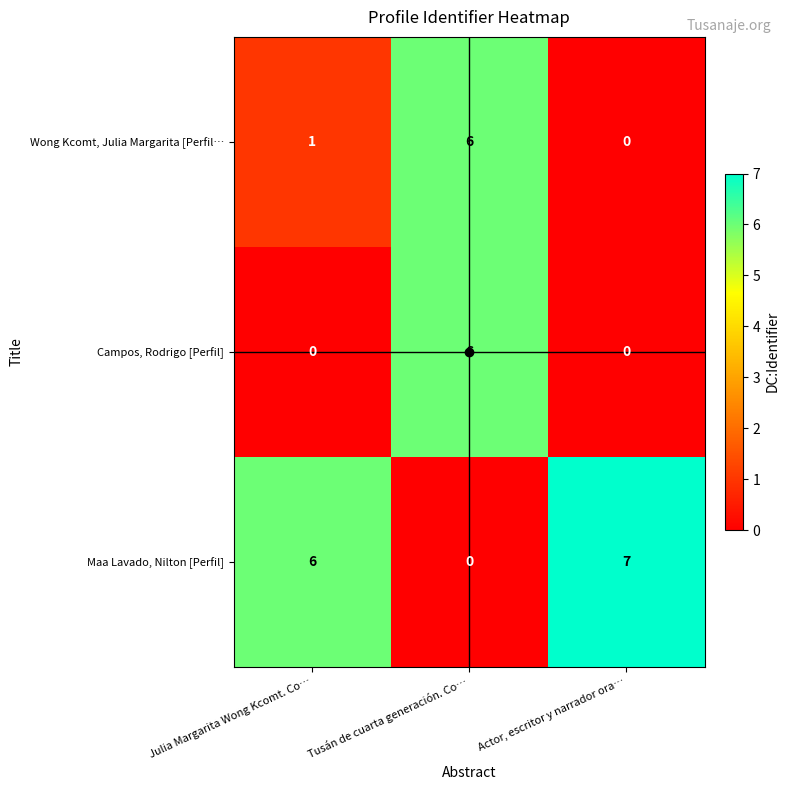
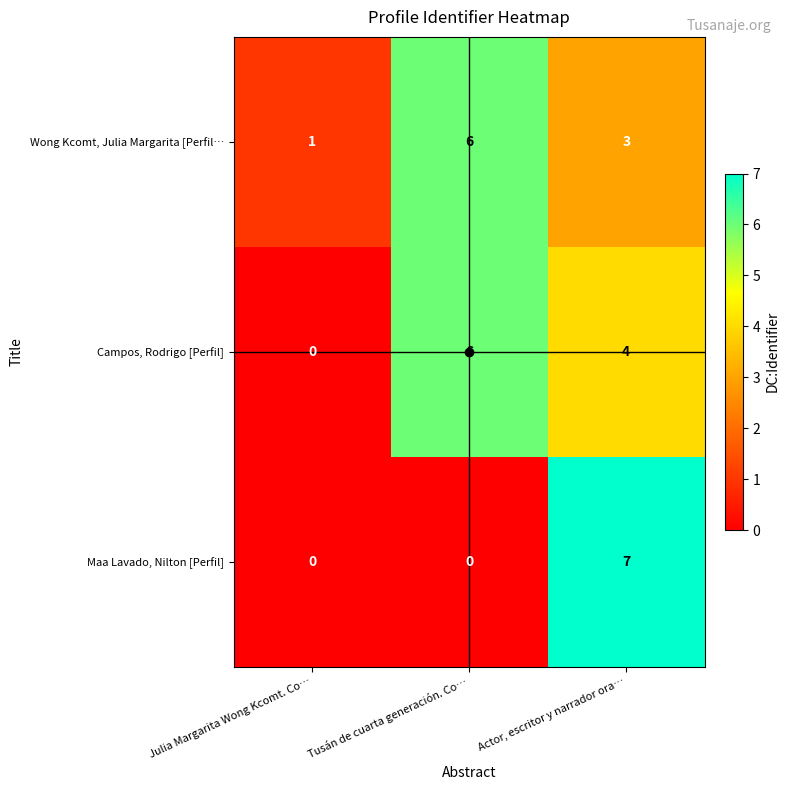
Wong Kcomt, Julia Margarita [Perfil…, Actor, escritor y narrador ora…: 0 -> 3
Campos, Rodrigo [Perfil], Actor, escritor y narrador ora…: 0 -> 4
Maa Lavado, Nilton [Perfil], Julia Margarita Wong Kcomt. Co…: 6 -> 0
